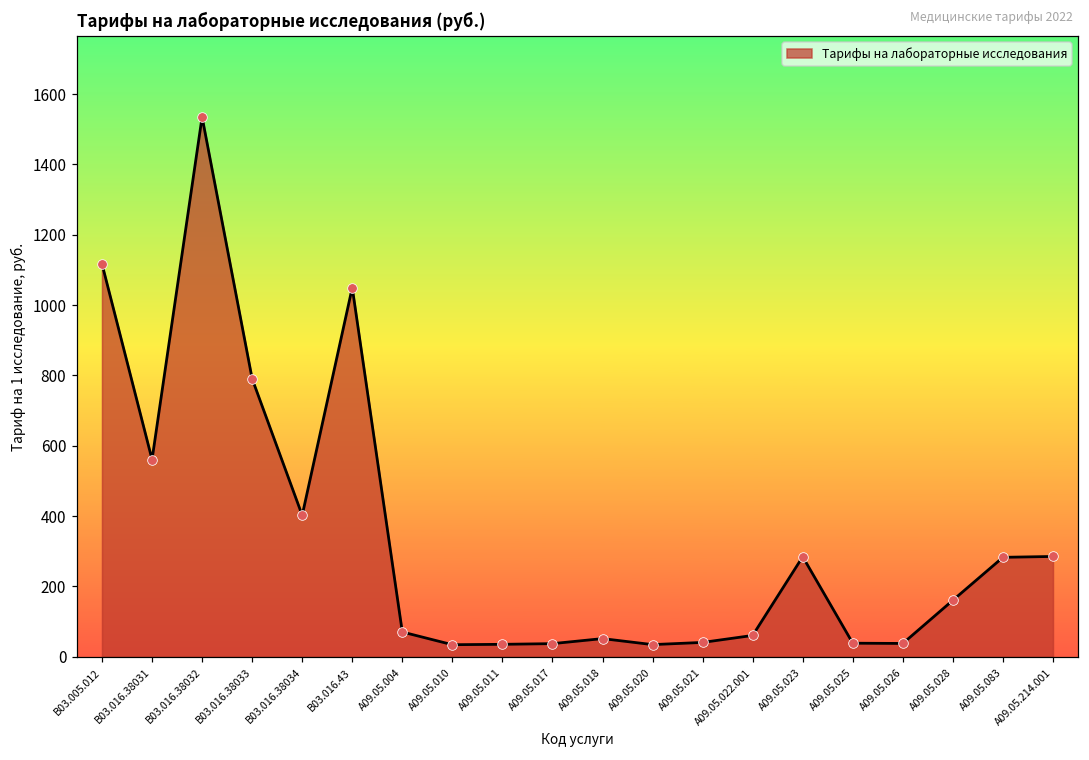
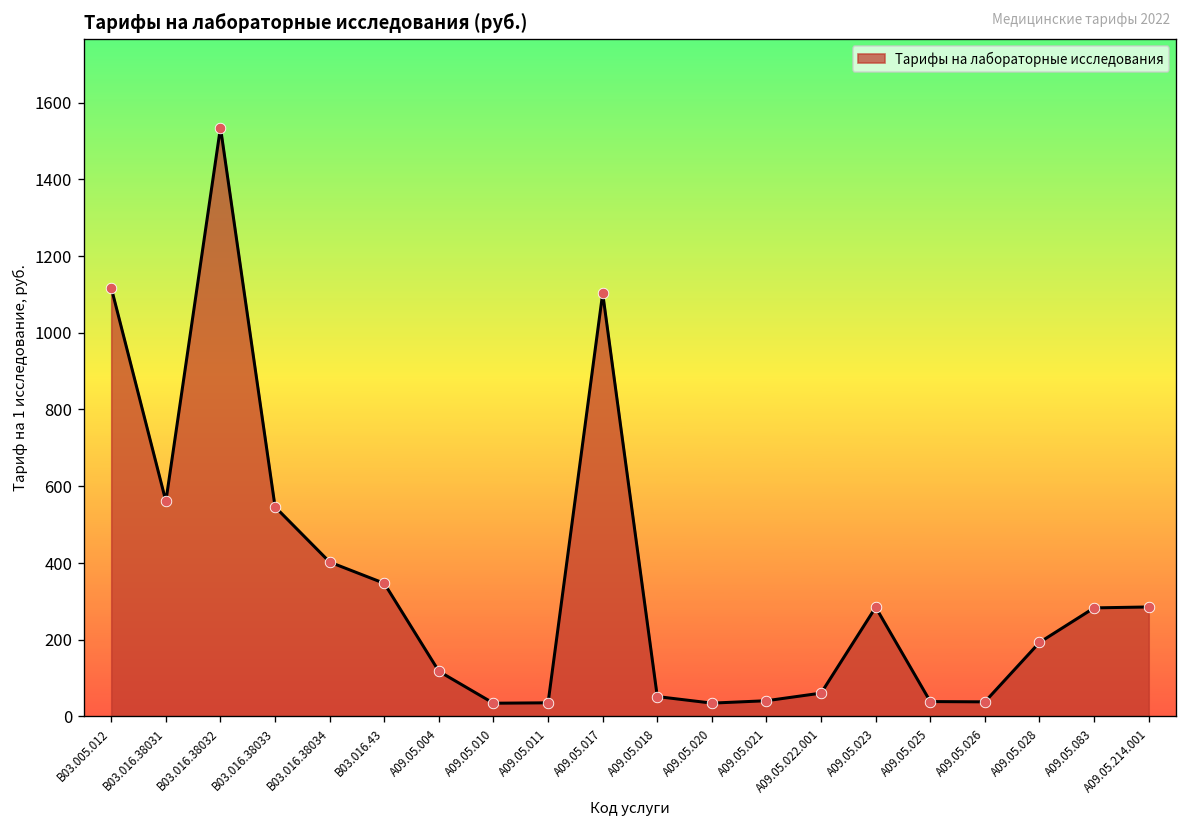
B03.016.38033: 790 -> 550
B03.016.43: 1050 -> 350
A09.05.004: 70 -> 120
A09.05.017: 40 -> 1100
A09.05.028: 160 -> 190
